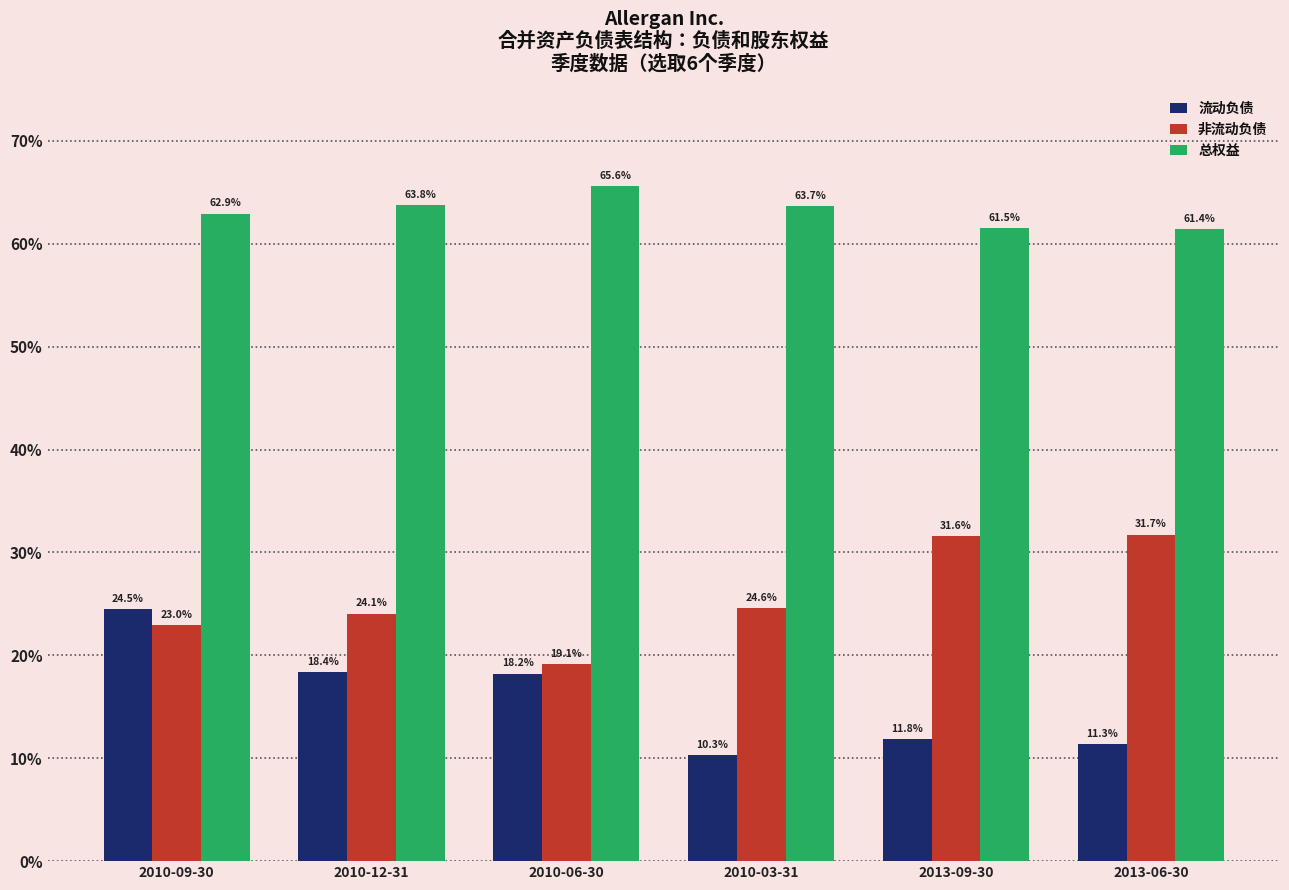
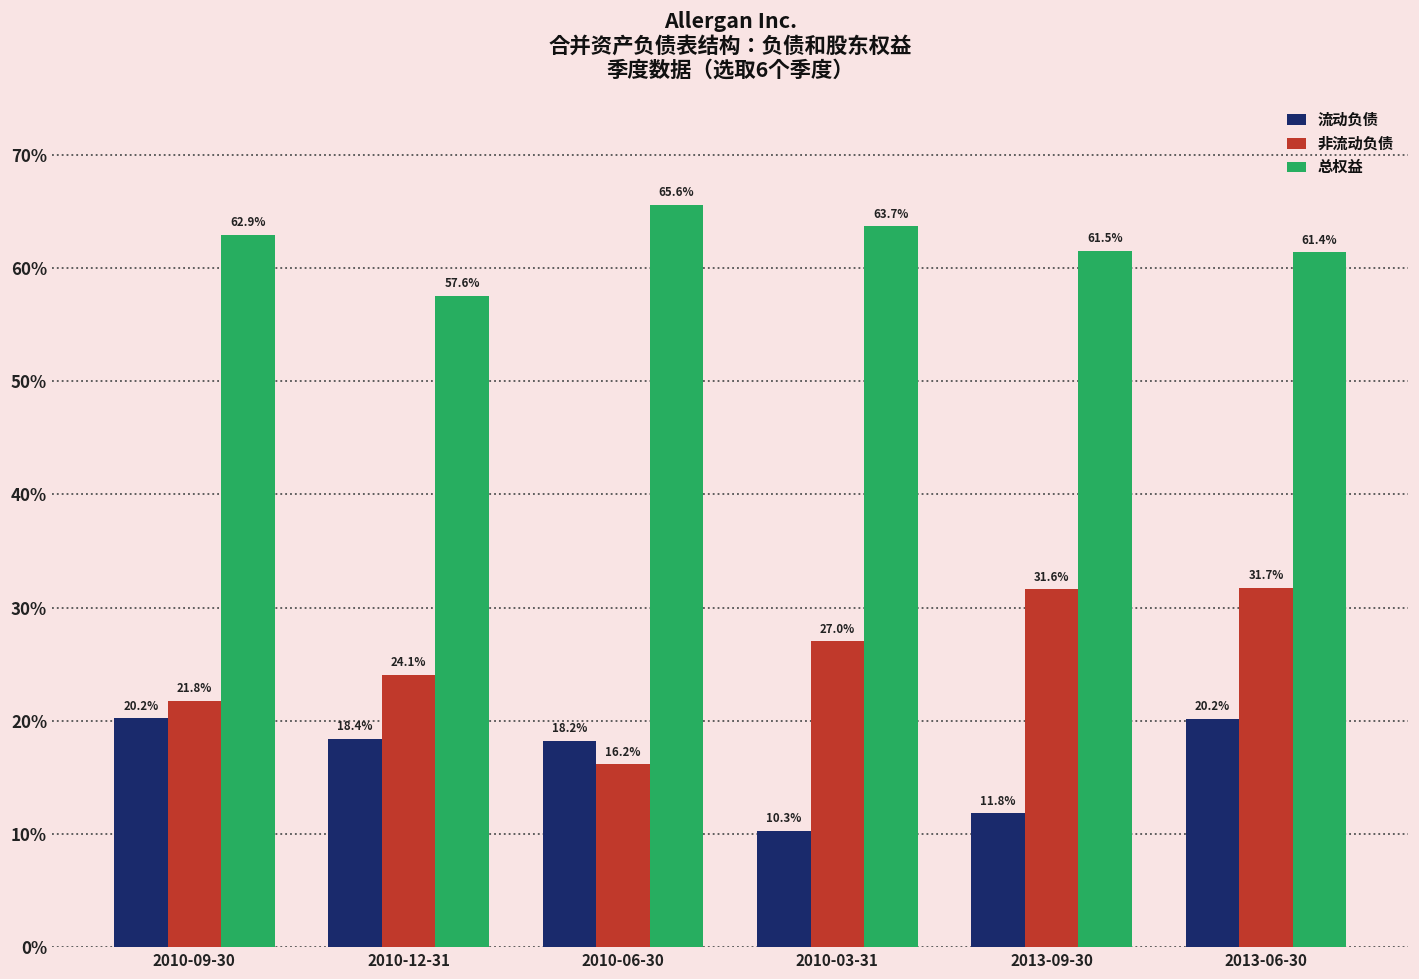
流动负债, 2010-09-30: 24.5% -> 20.2%
非流动负债, 2010-09-30: 23.0% -> 21.8%
总权益, 2010-12-31: 63.8% -> 57.6%
非流动负债, 2010-06-30: 19.1% -> 16.2%
非流动负债, 2010-03-31: 24.6% -> 27.0%
流动负债, 2013-06-30: 11.3% -> 20.2%
